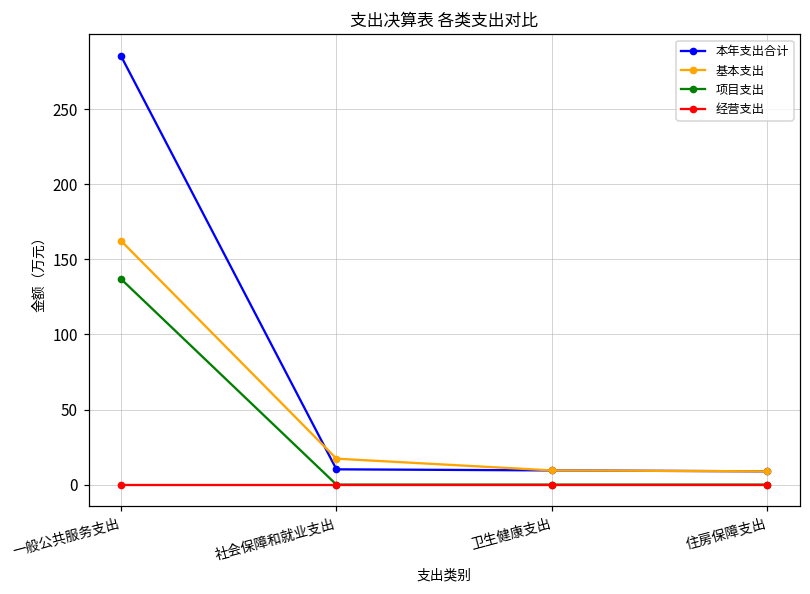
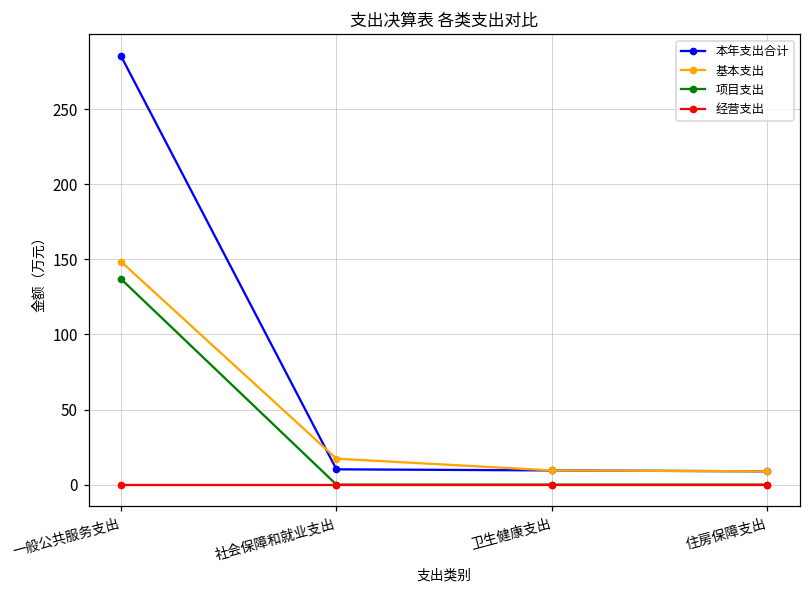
基本支出, 一般公共服务支出: 162 -> 149
